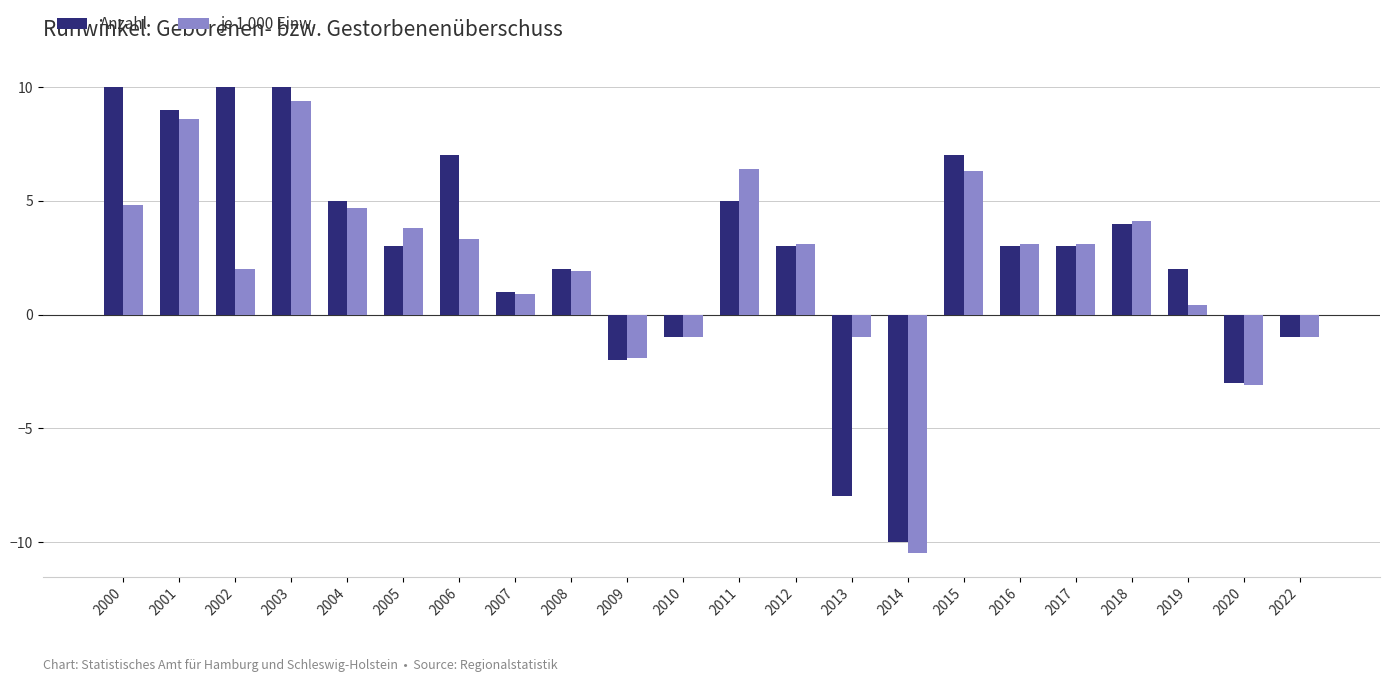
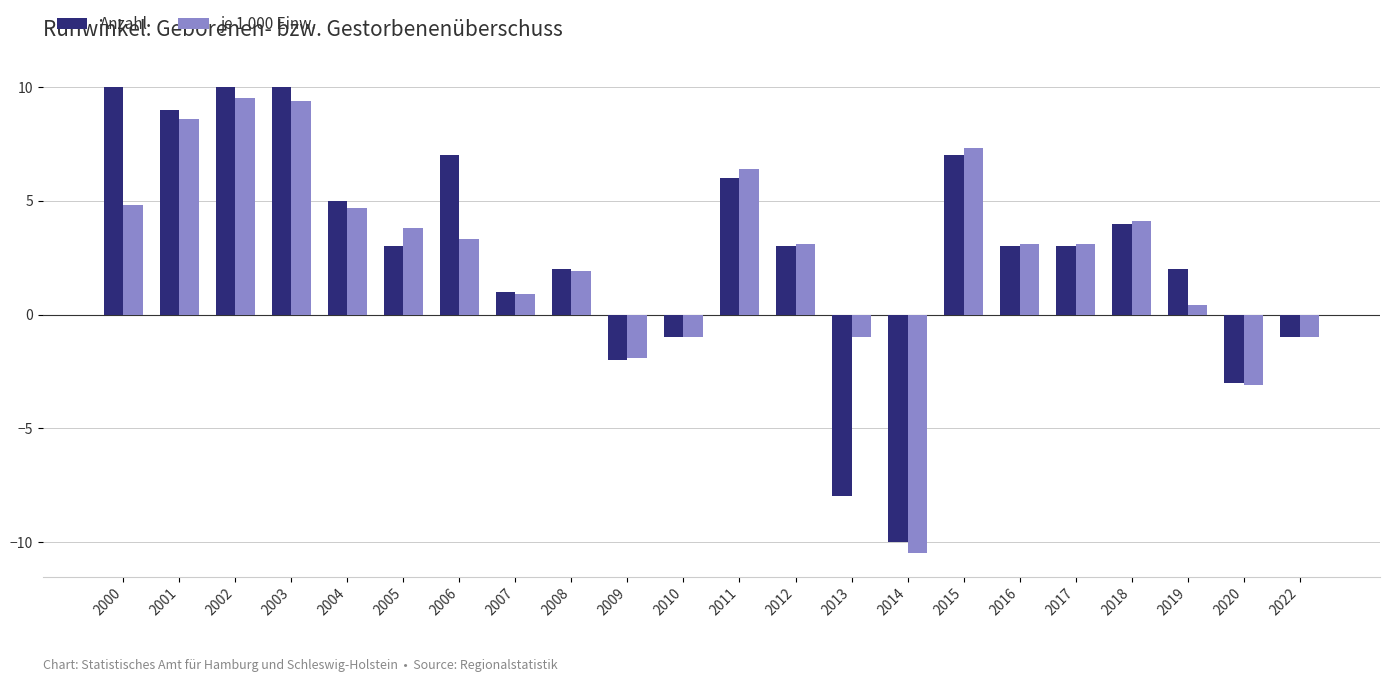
je 1 000 Einw., 2002: 2.0 -> 9.5
Anzahl, 2011: 5 -> 6
je 1 000 Einw., 2015: 6.3 -> 7.3
